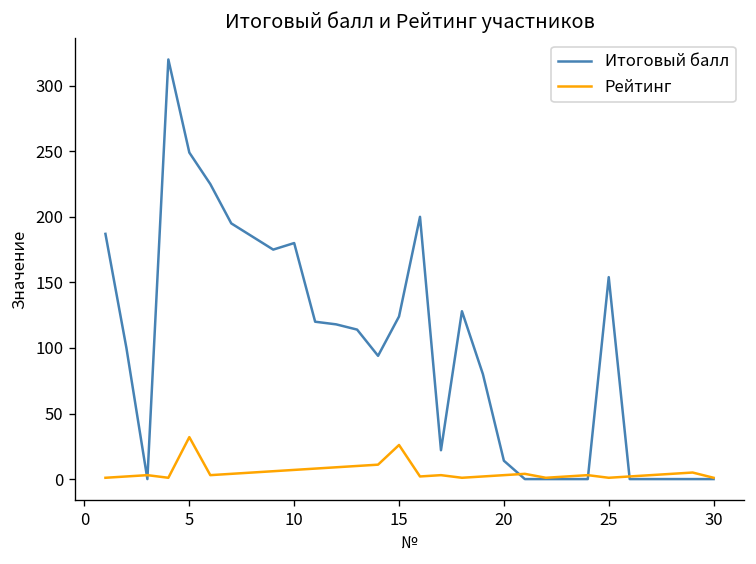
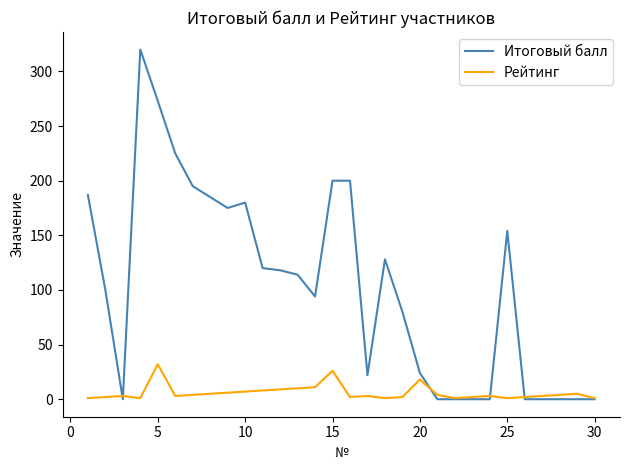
Итоговый балл, 5: 249 -> 273
Итоговый балл, 15: 124 -> 200
Итоговый балл, 20: 14 -> 24
Рейтинг, 20: 3 -> 18
